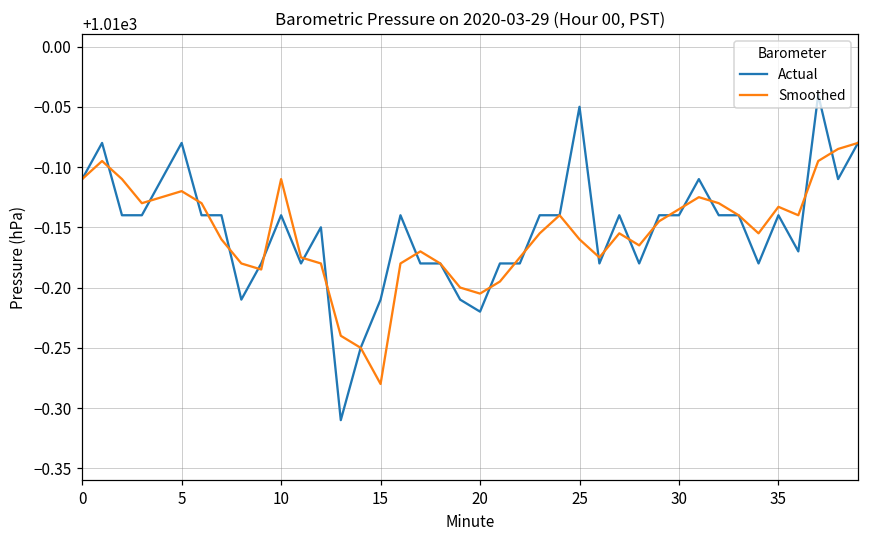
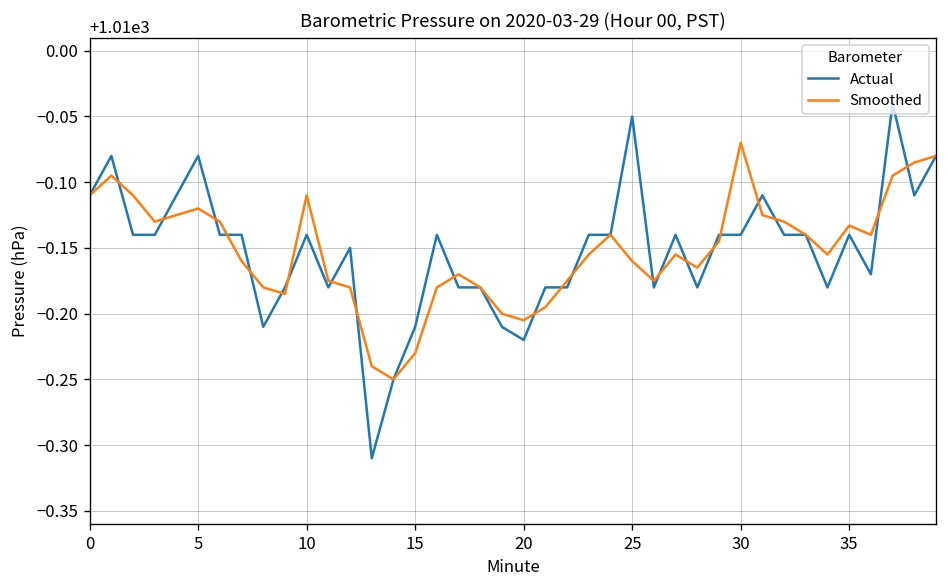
Smoothed, 15: 1009.72 -> 1009.77
Smoothed, 30: 1009.865 -> 1009.930
